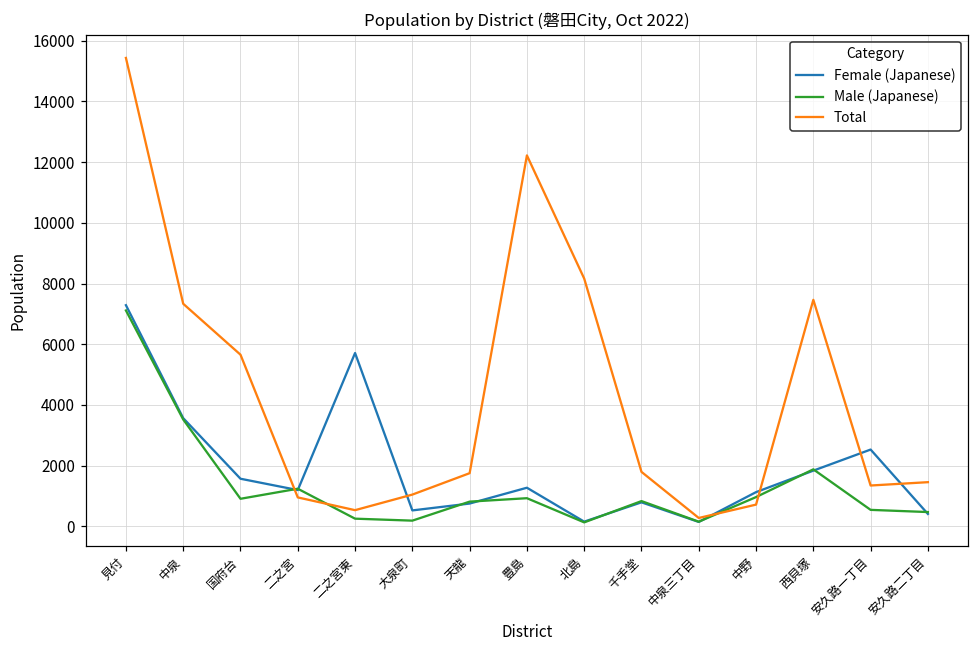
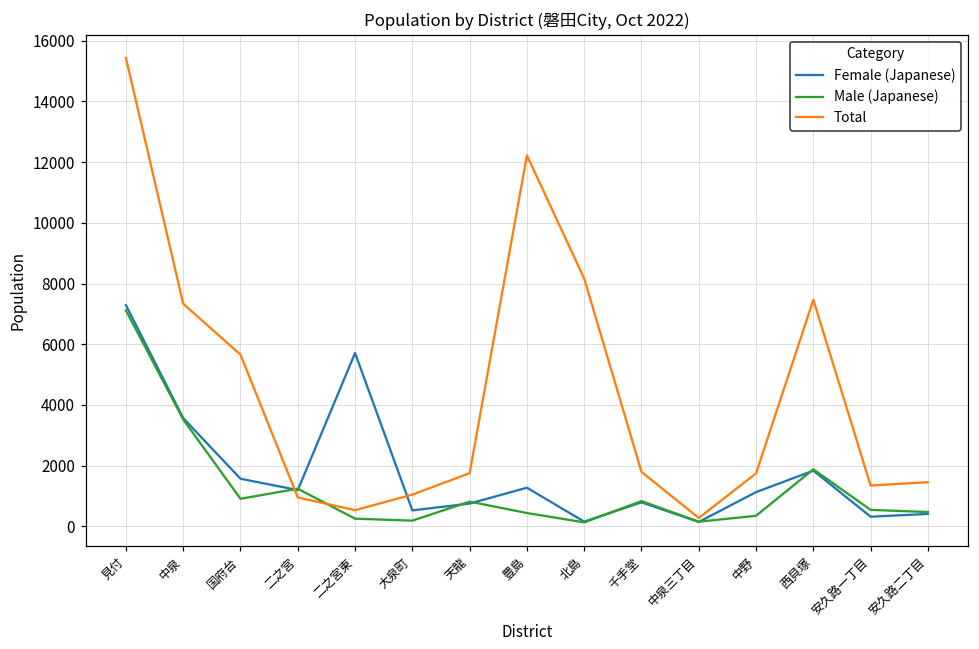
Male (Japanese), 豊島: 900 -> 400
Male (Japanese), 中野: 1000 -> 400
Total, 中野: 700 -> 1700
Female (Japanese), 安久路一丁目: 2500 -> 300
